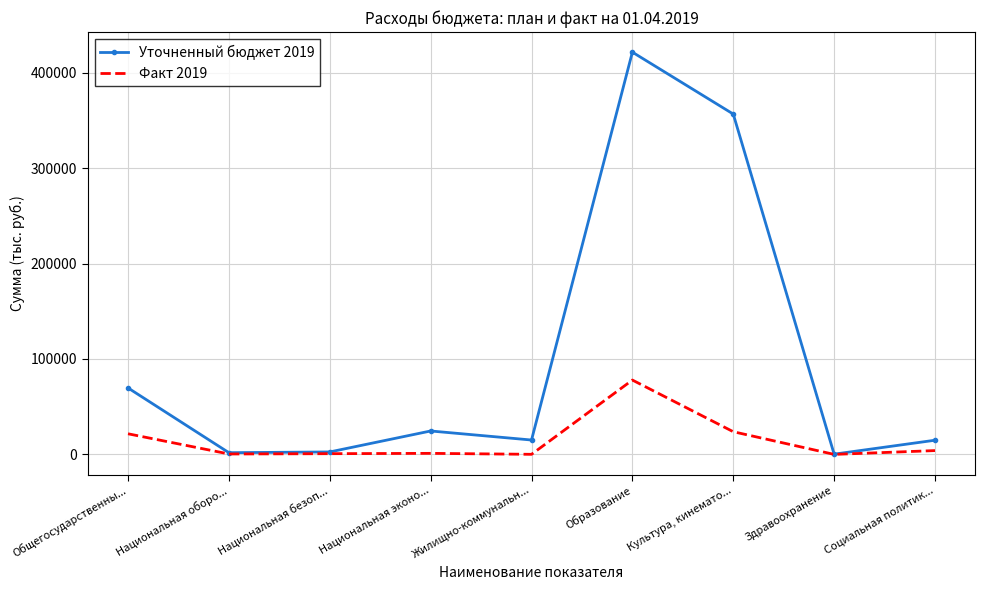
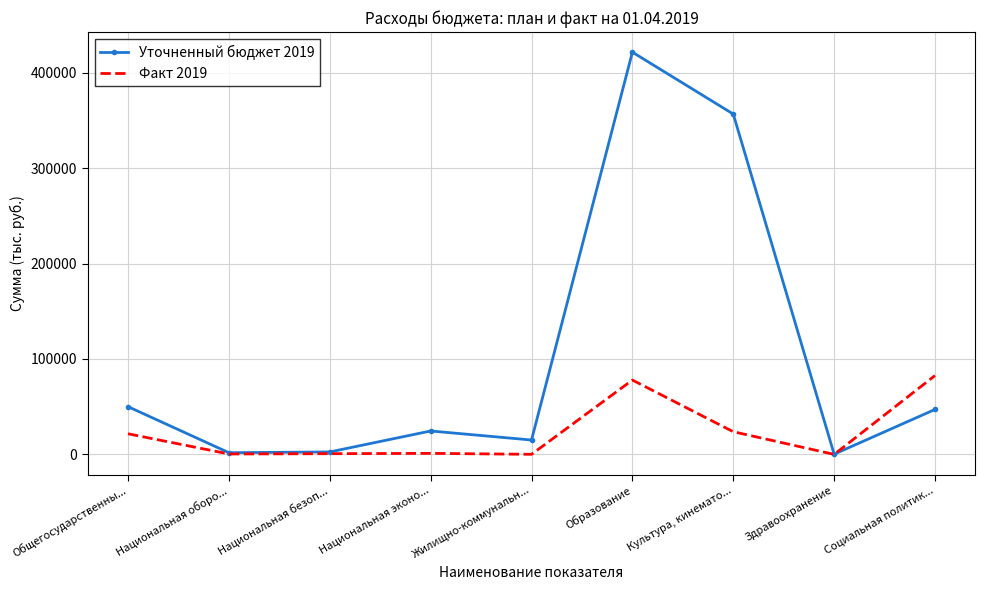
Уточненный бюджет 2019, Общегосударственны...: 70000 -> 50000
Уточненный бюджет 2019, Социальная политик...: 10000 -> 50000
Факт 2019, Социальная политик...: 0 -> 80000
